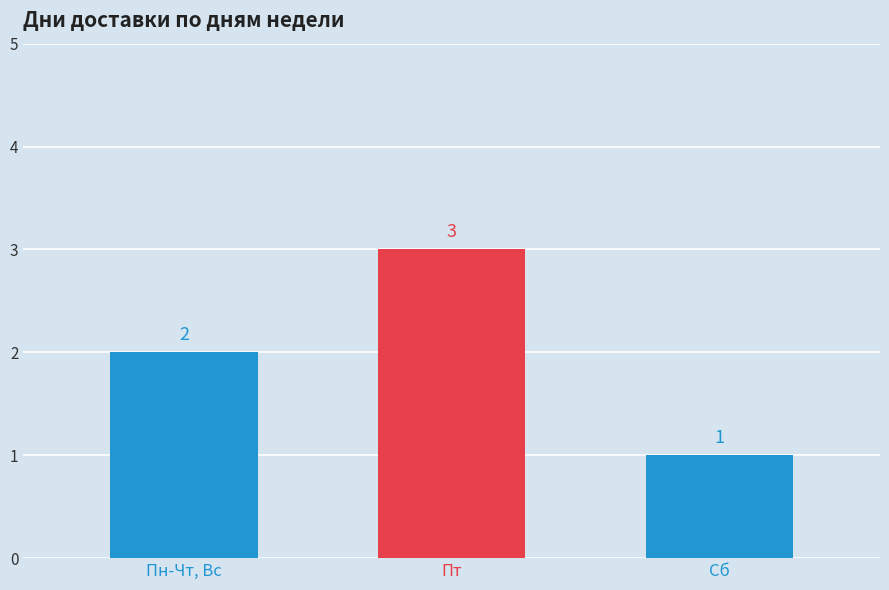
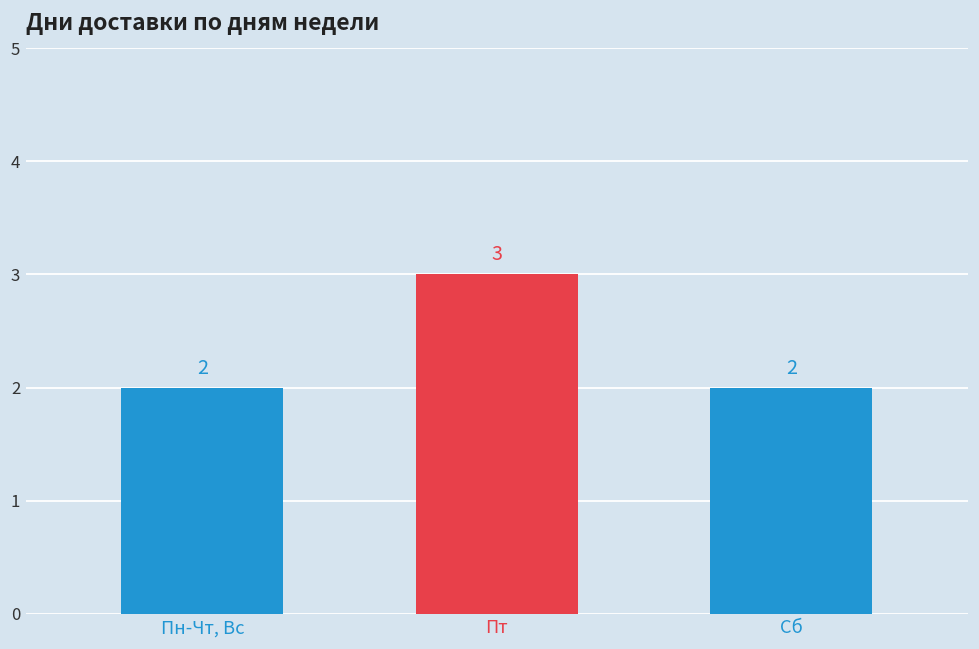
Сб: 1 -> 2
